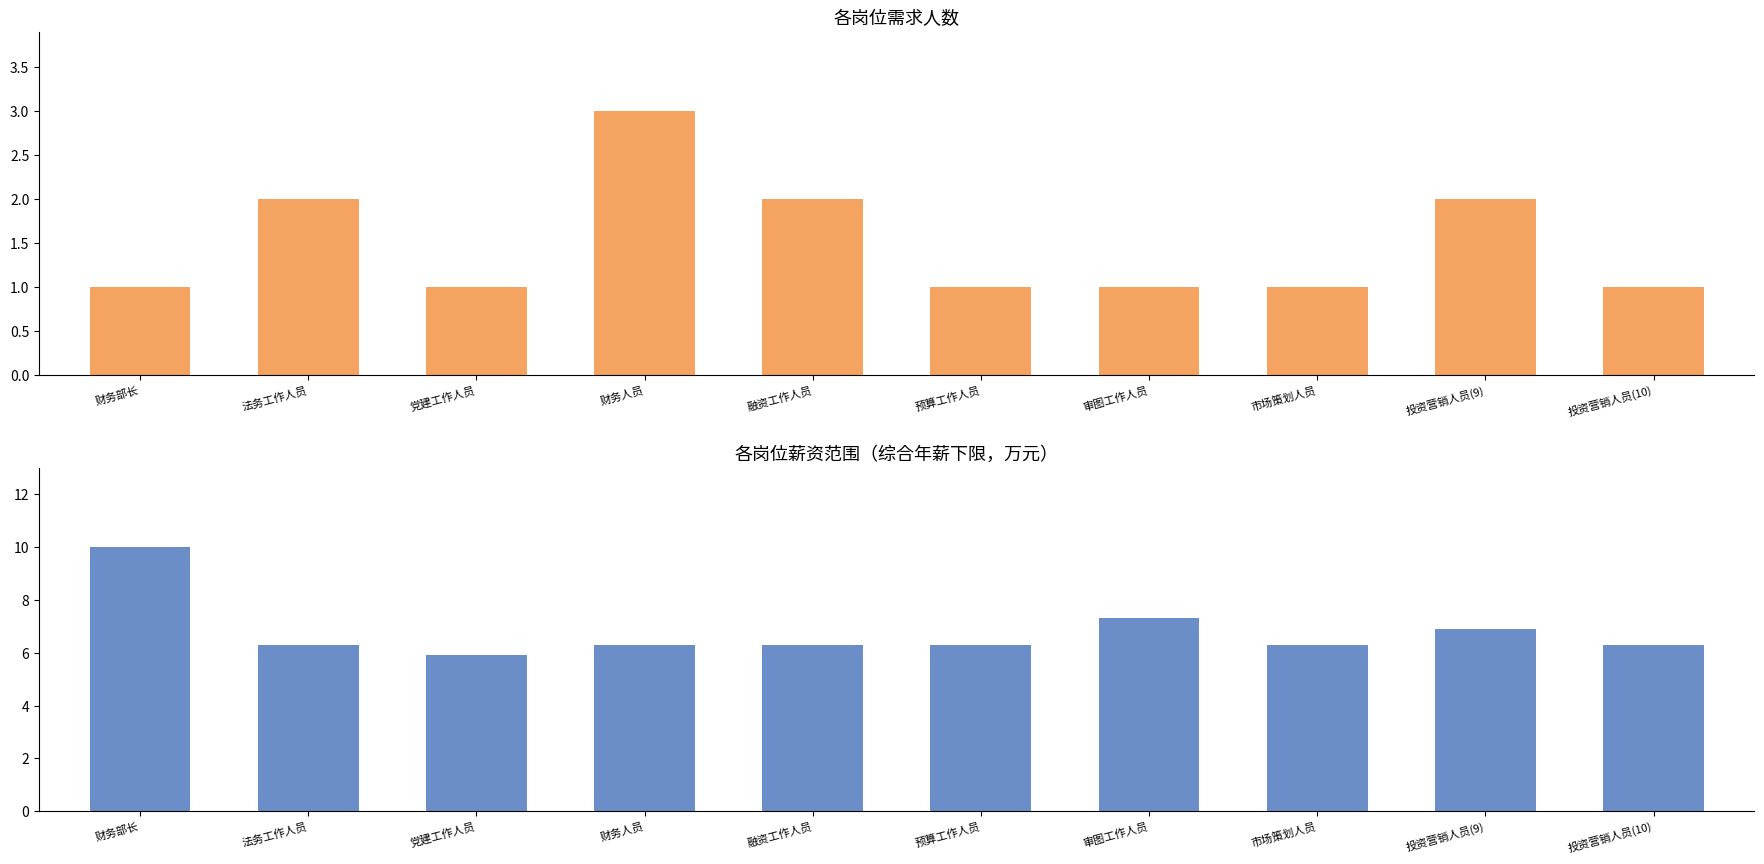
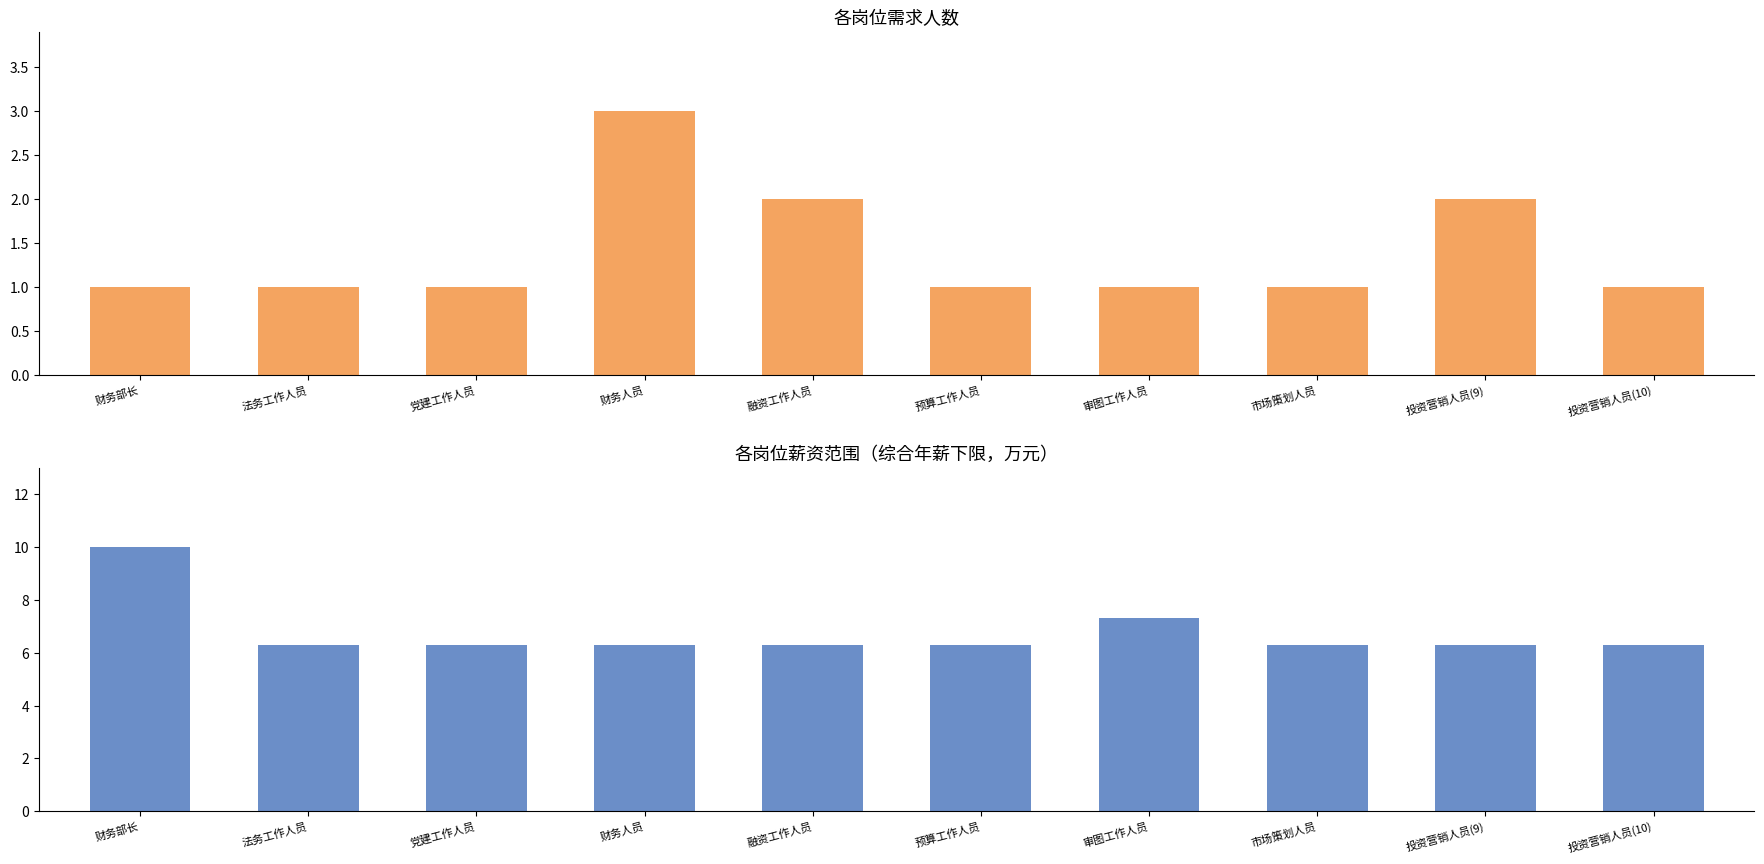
各岗位需求人数, 法务工作人员: 2 -> 1
各岗位薪资范围（综合年薪下限，万元）, 党建工作人员: 5.9 -> 6.3
各岗位薪资范围（综合年薪下限，万元）, 投资营销人员(9): 6.9 -> 6.3
